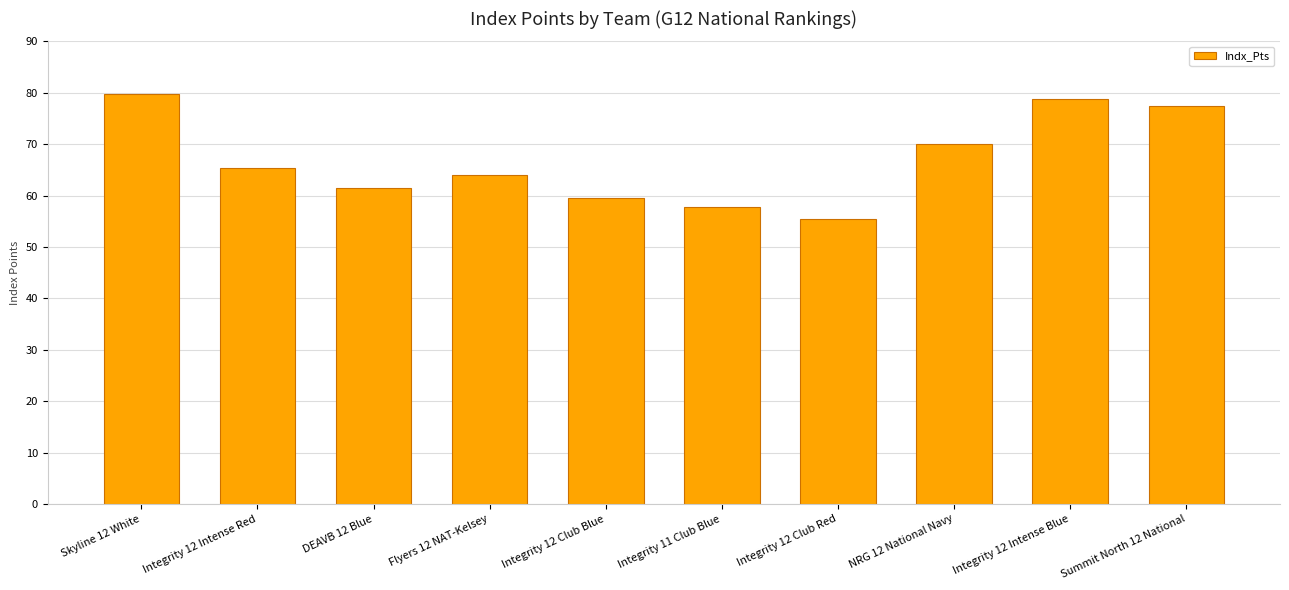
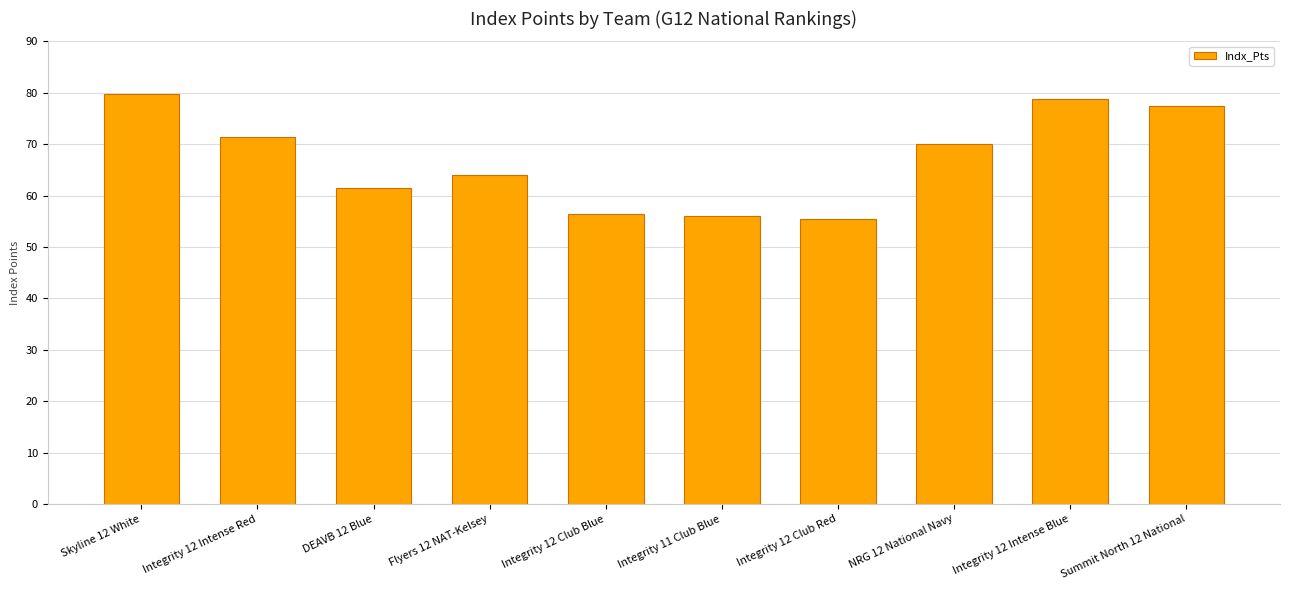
Integrity 12 Intense Red: 65 -> 71
Integrity 12 Club Blue: 60 -> 56
Integrity 11 Club Blue: 58 -> 56
